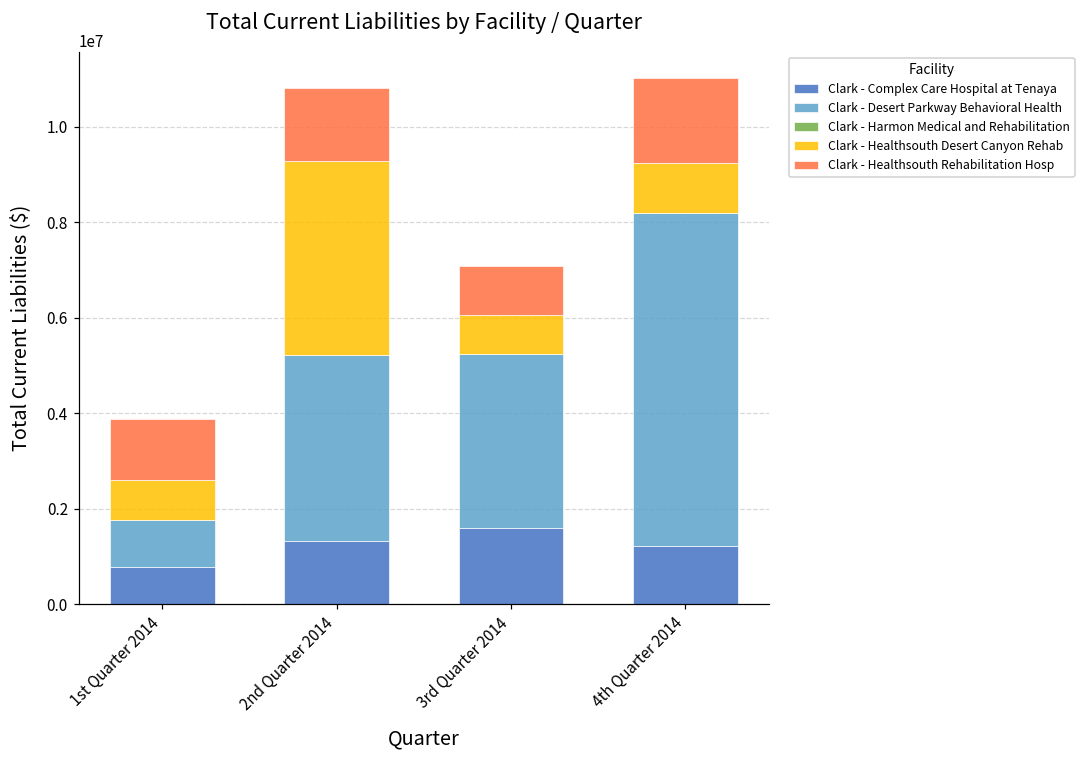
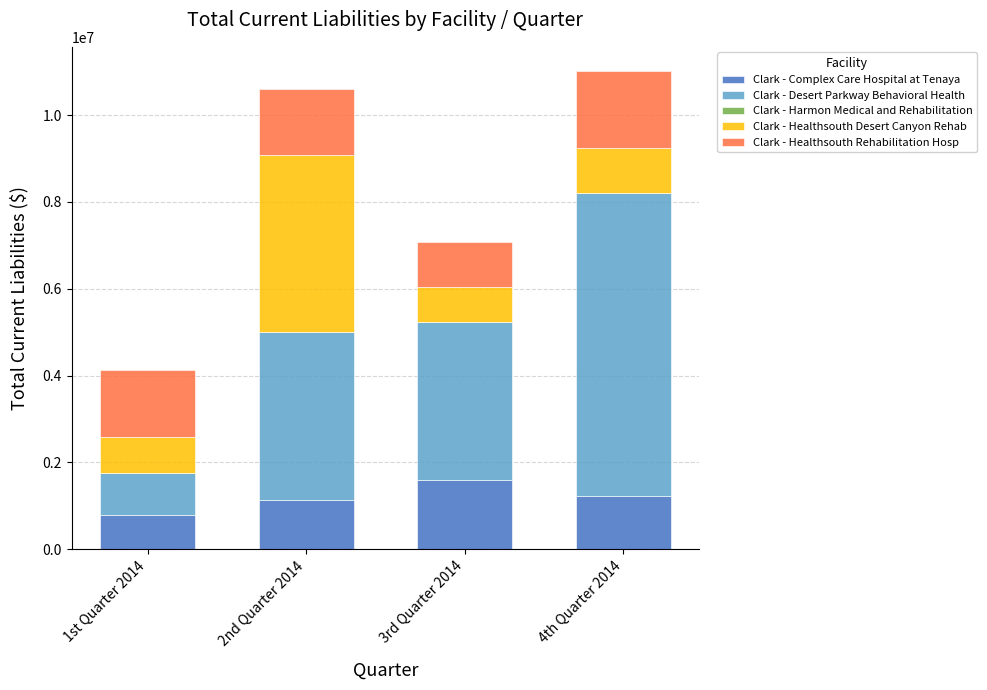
Clark - Healthsouth Rehabilitation Hosp, 1st Quarter 2014: 1300000 -> 1500000
Clark - Complex Care Hospital at Tenaya, 2nd Quarter 2014: 1300000 -> 1100000
